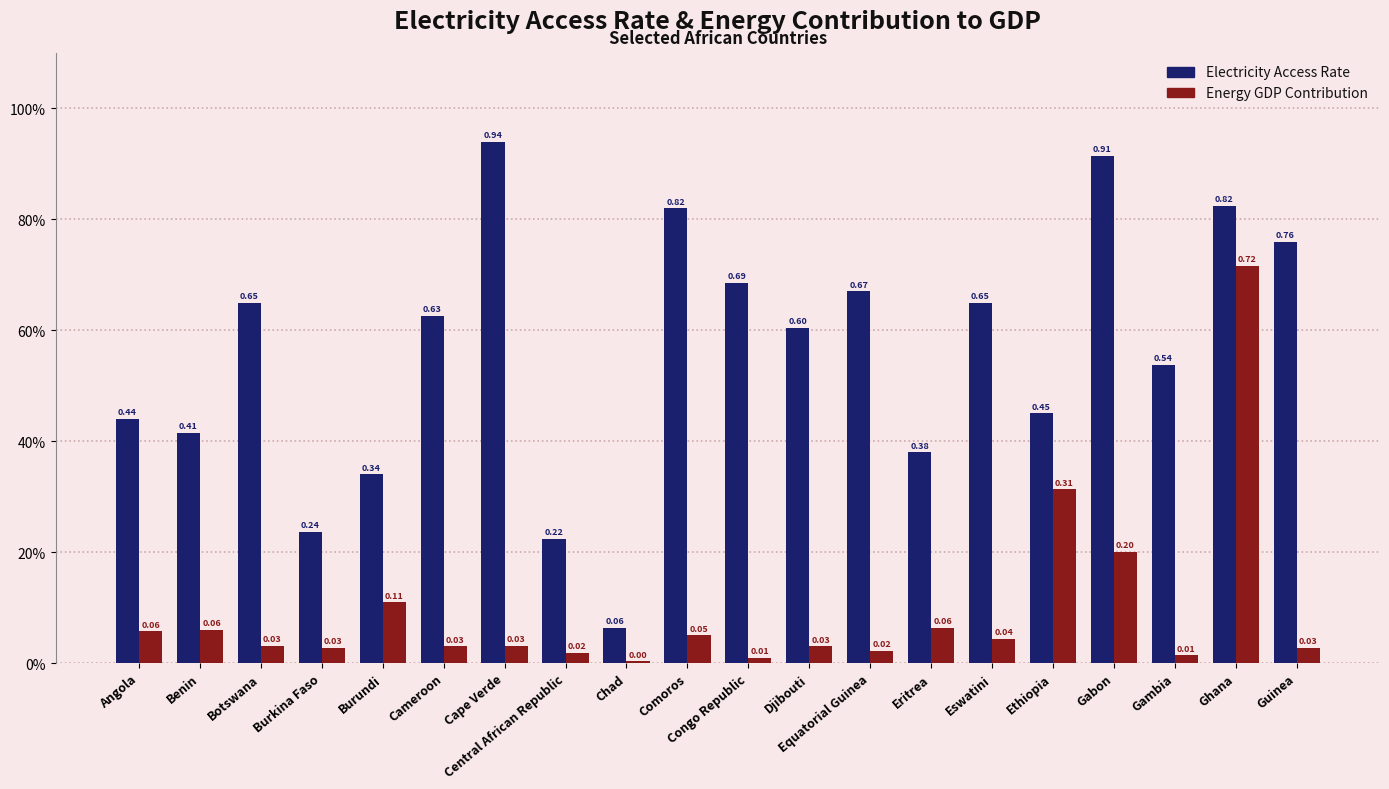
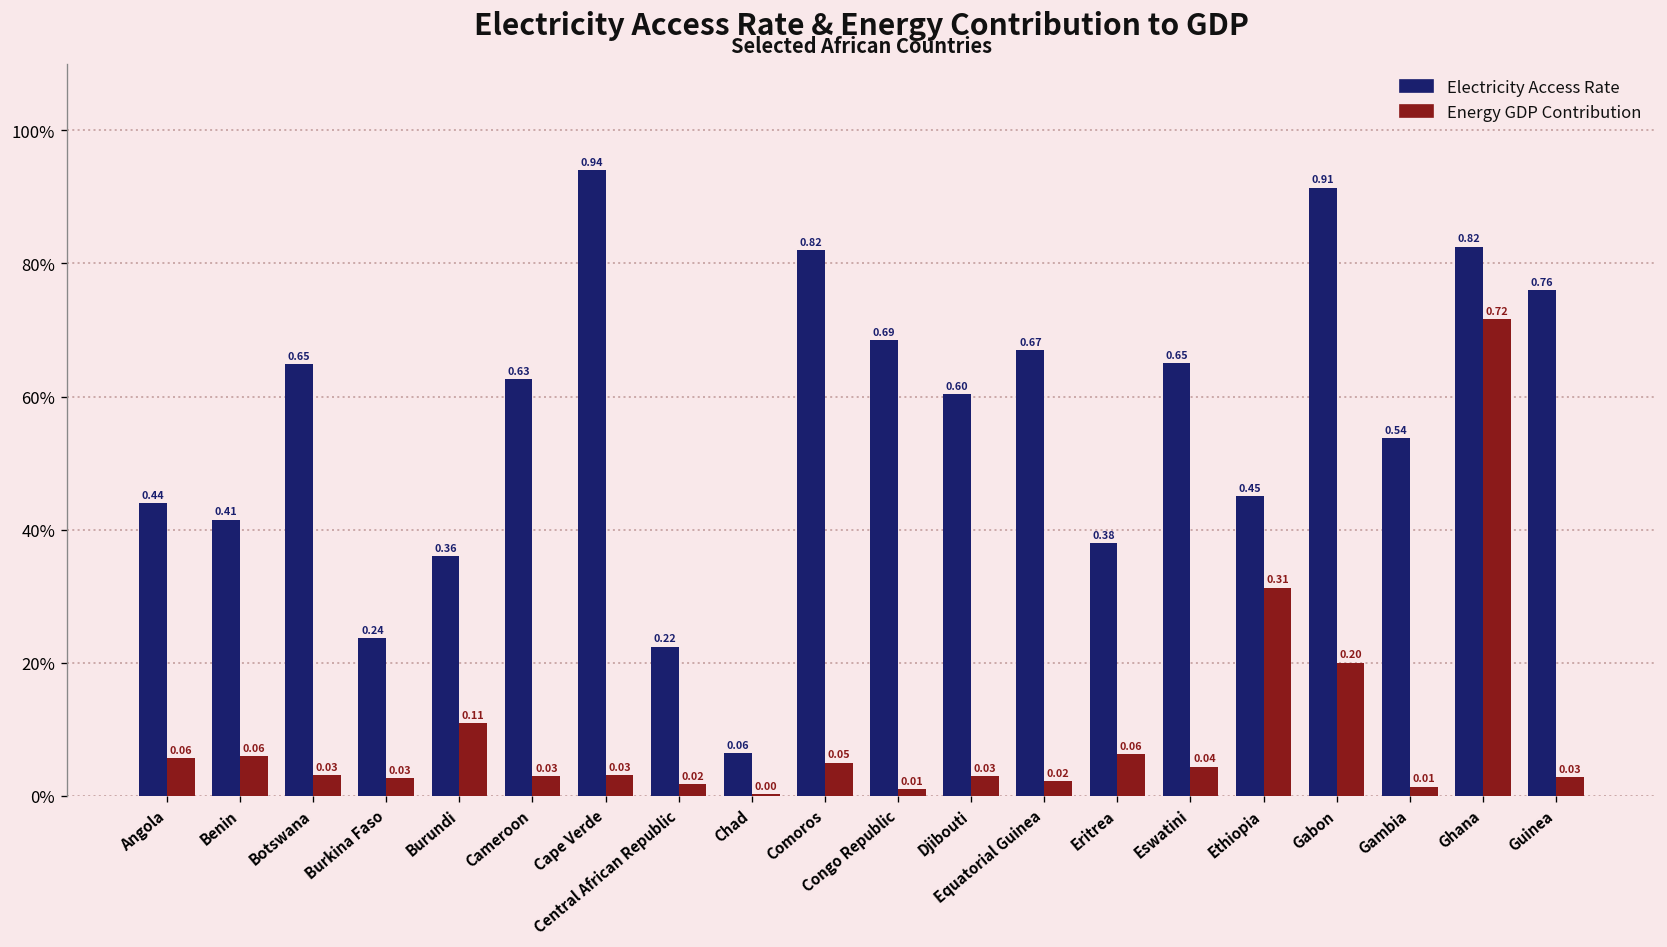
Electricity Access Rate, Burundi: 0.34 -> 0.36
